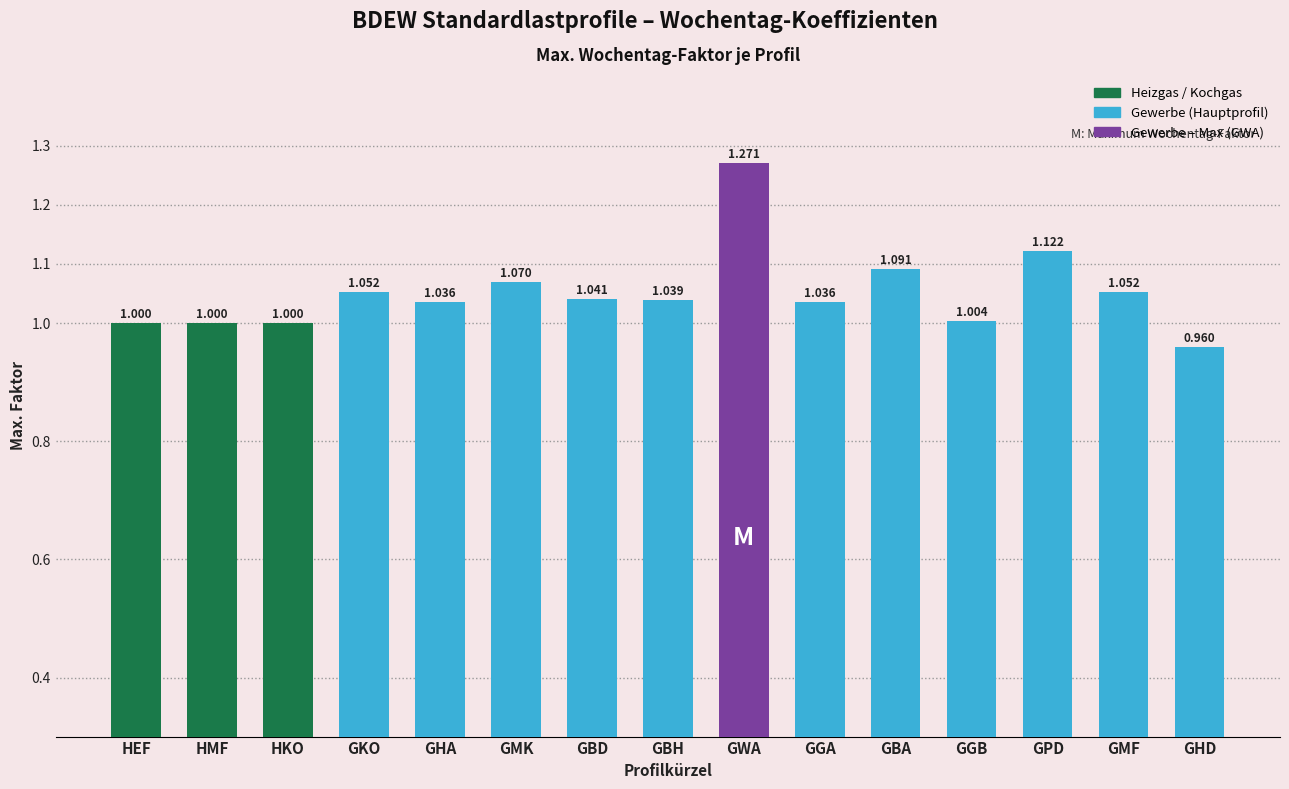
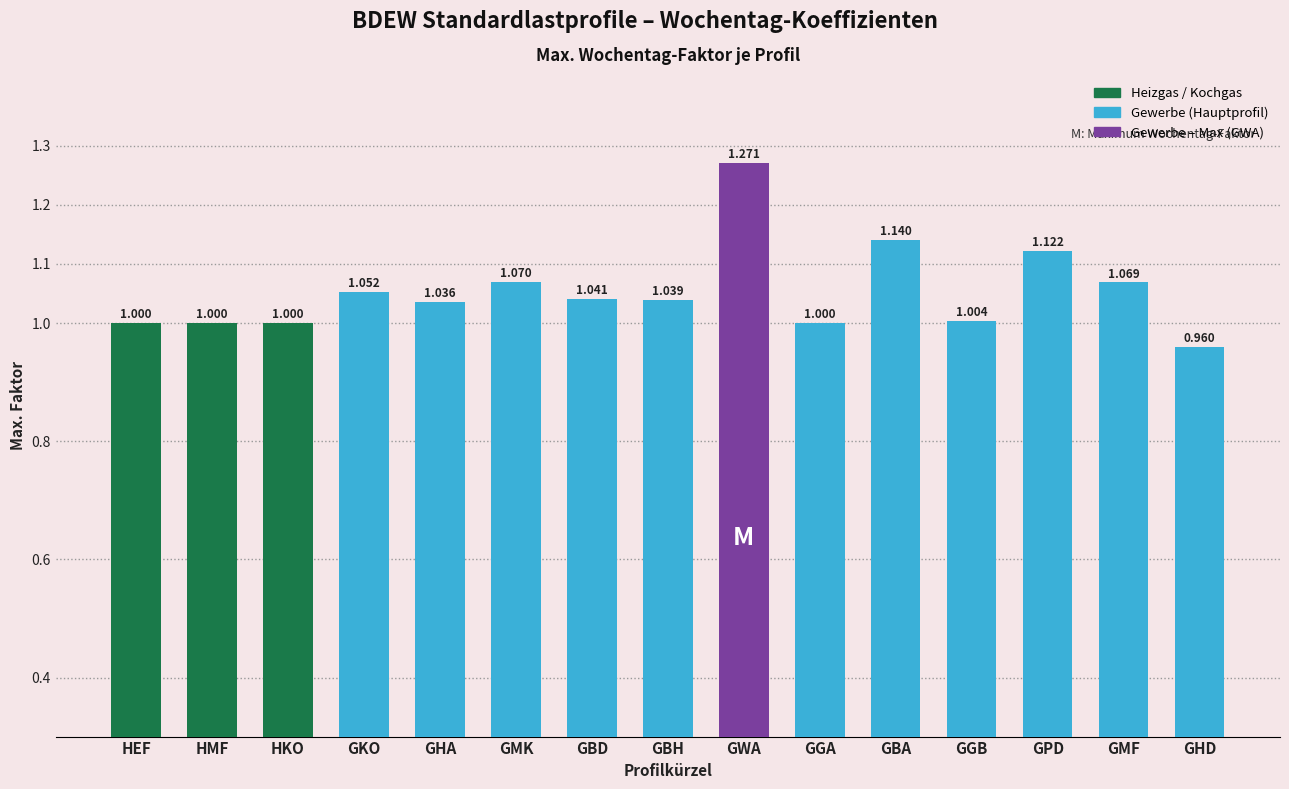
GGA: 1.036 -> 1.000
GBA: 1.091 -> 1.140
GMF: 1.052 -> 1.069
